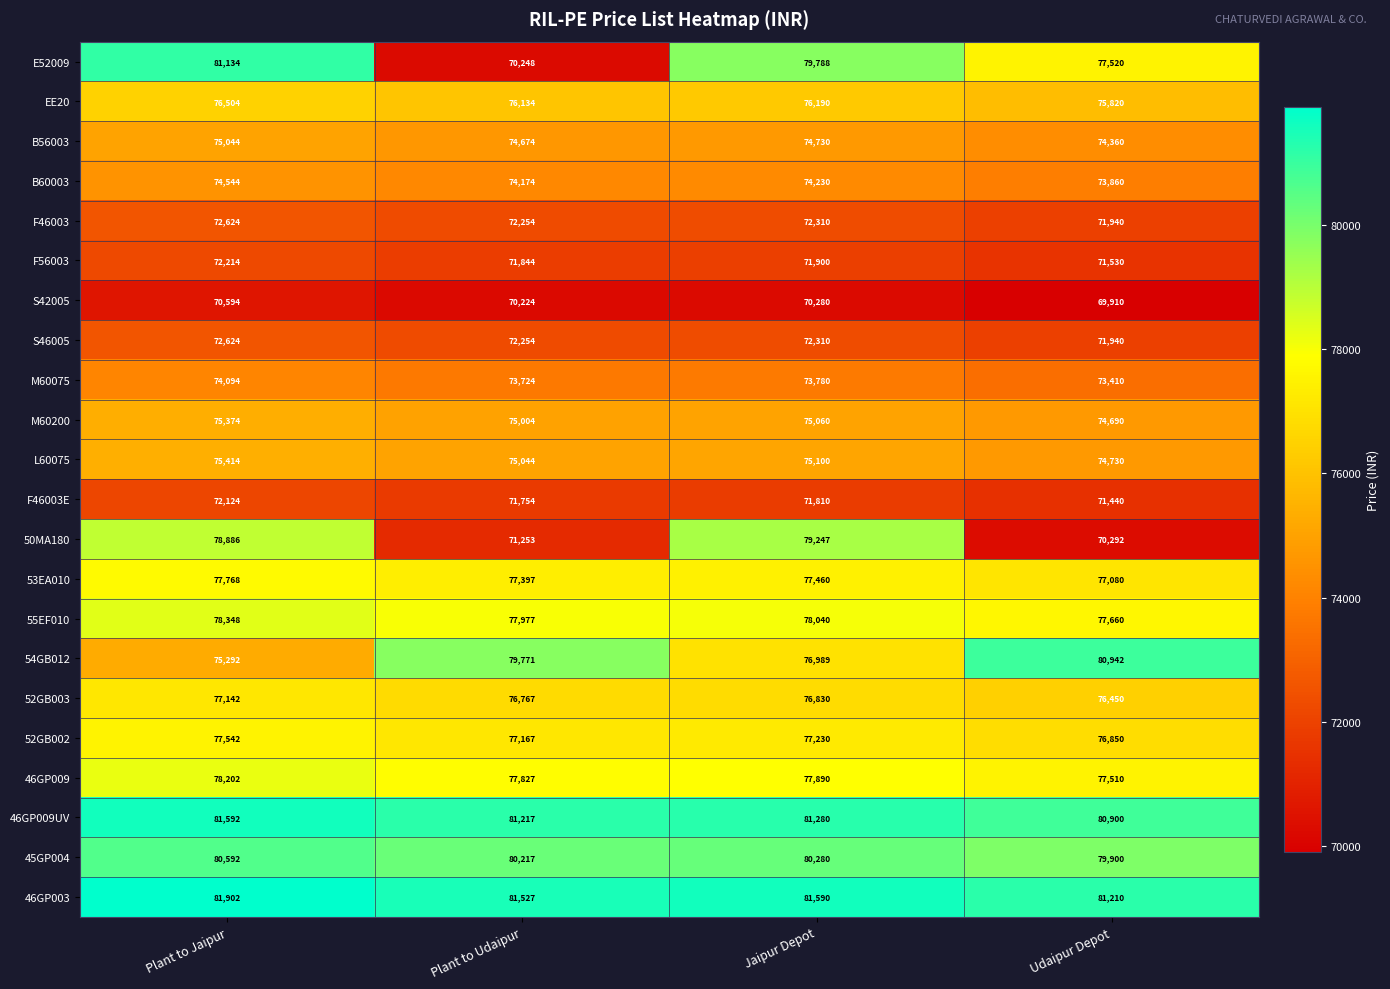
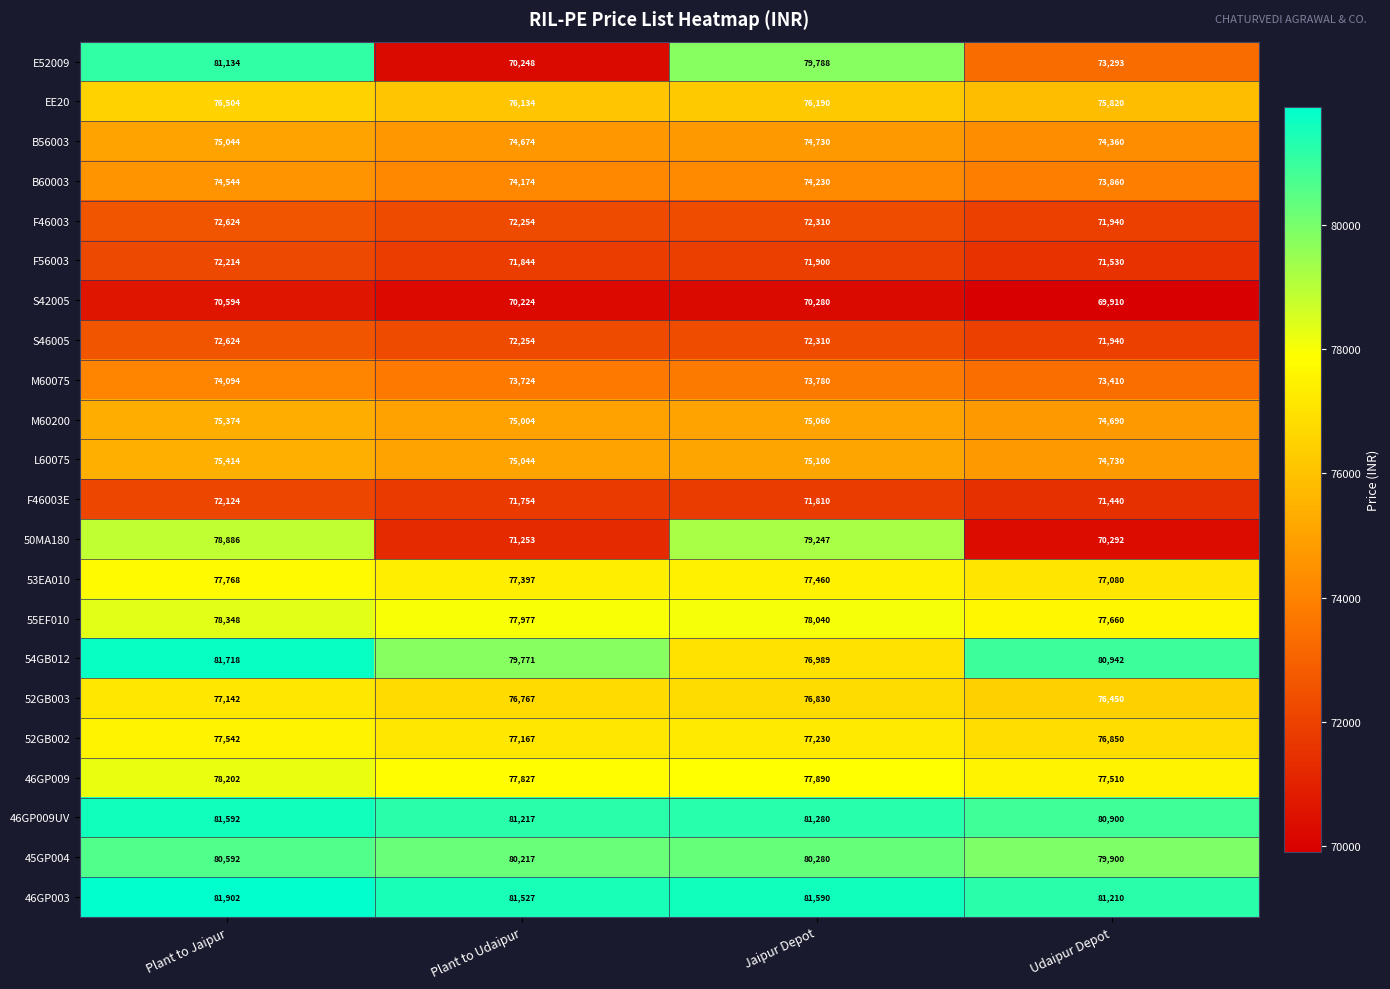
E52009, Udaipur Depot: 77,520 -> 73,293
54GB012, Plant to Jaipur: 75,292 -> 81,718
